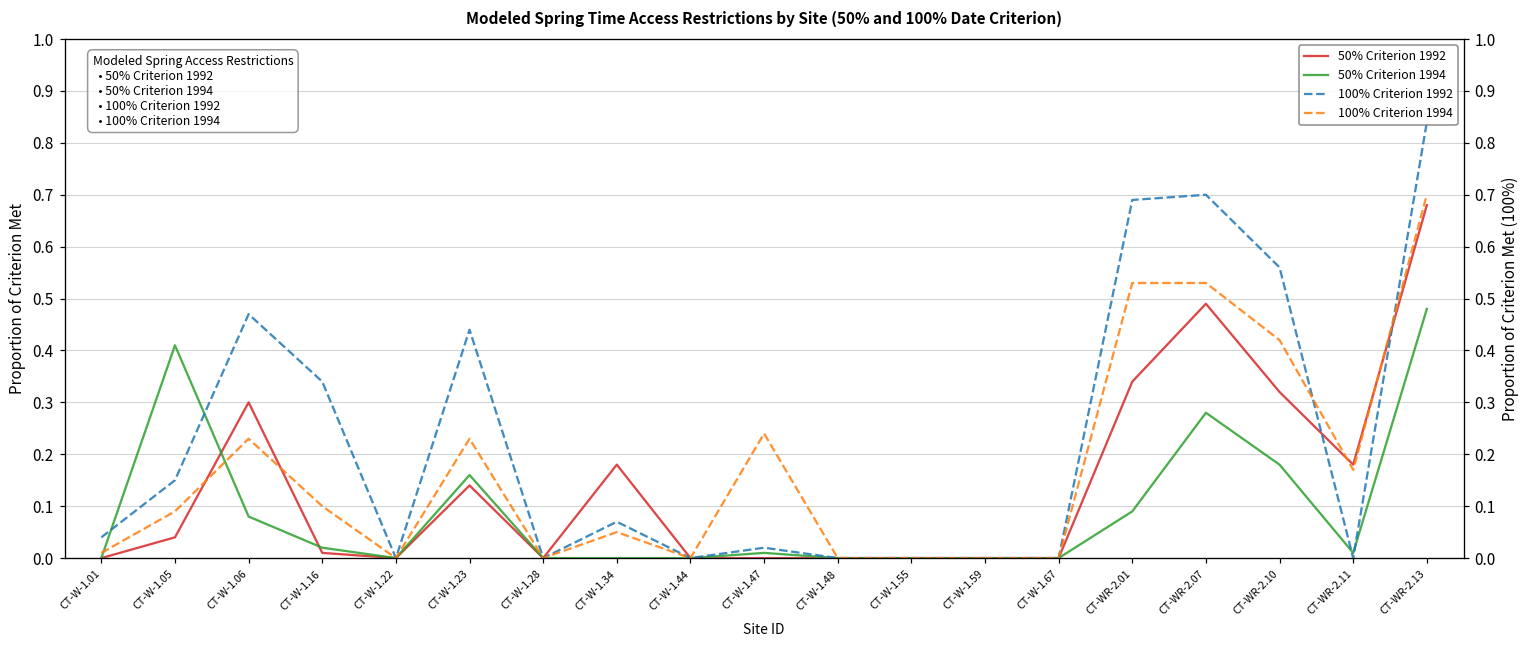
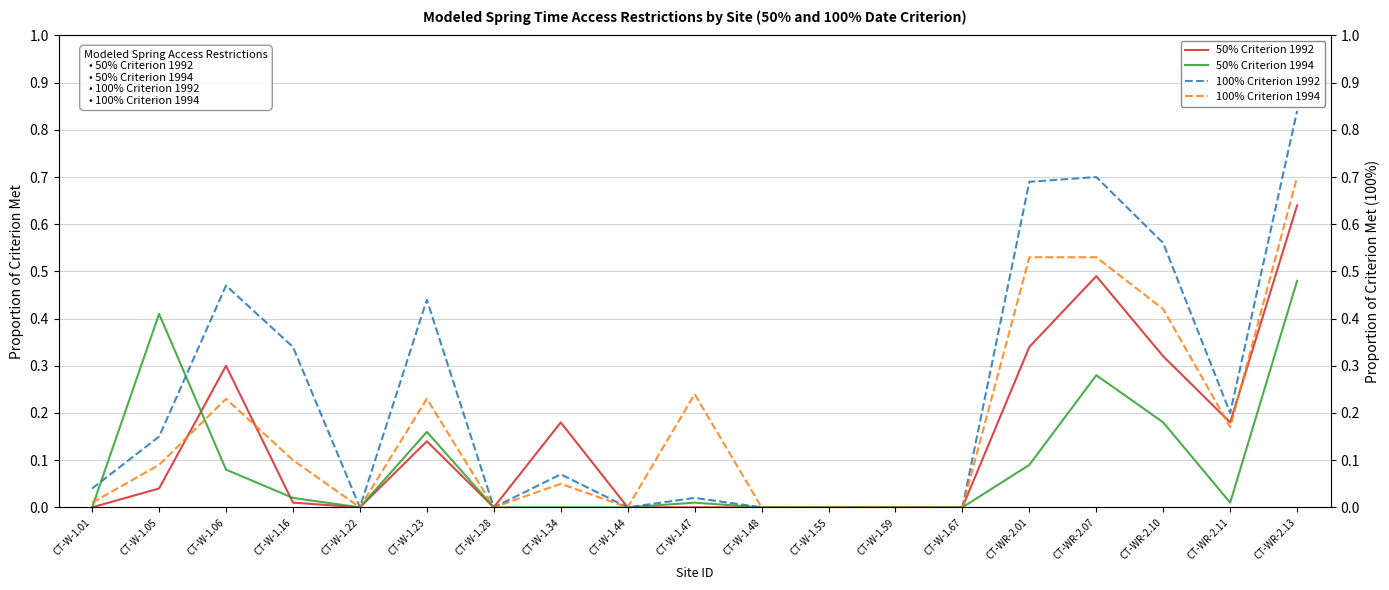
100% Criterion 1992, CT-WR-2.11: 0.0 -> 0.2
50% Criterion 1992, CT-WR-2.13: 0.68 -> 0.64
